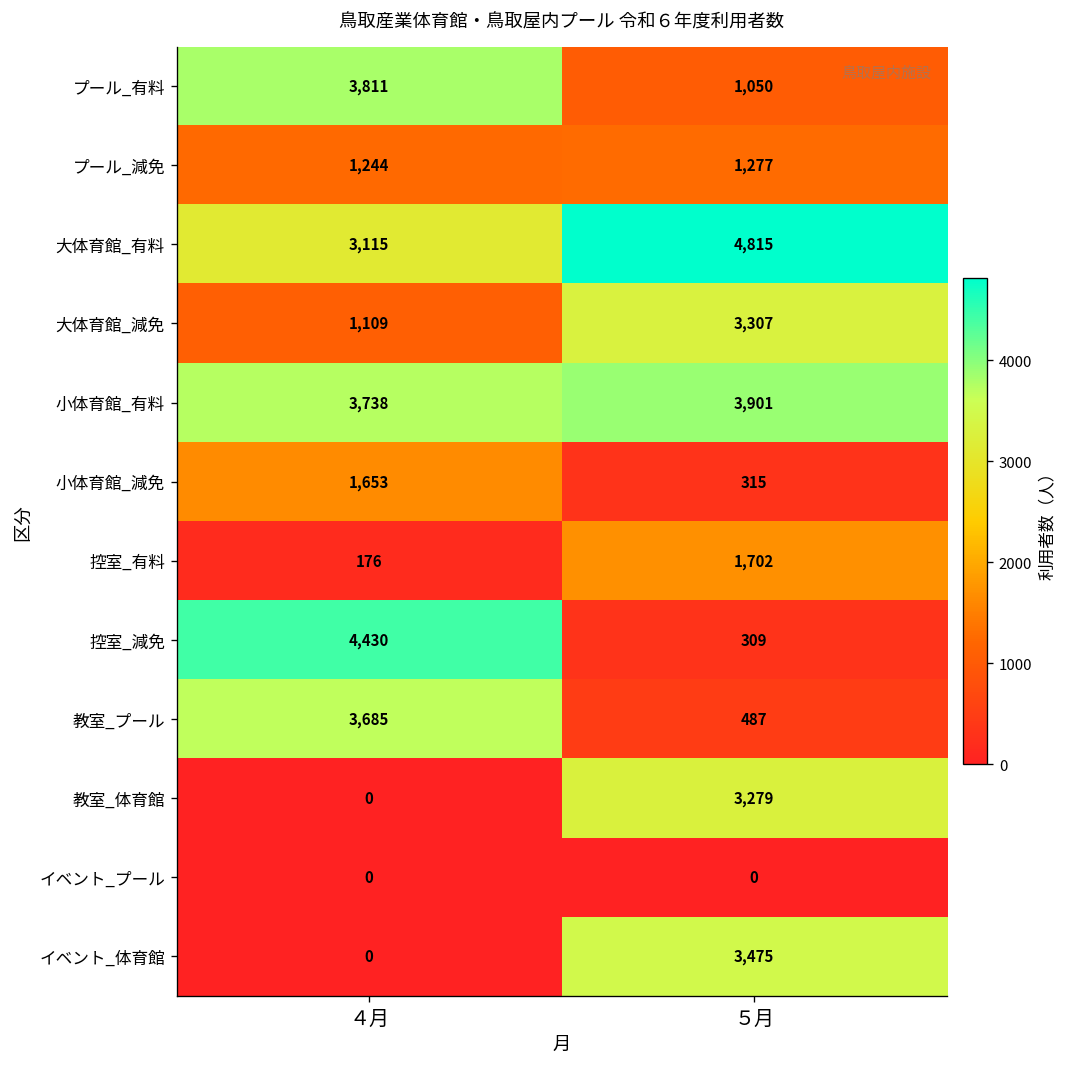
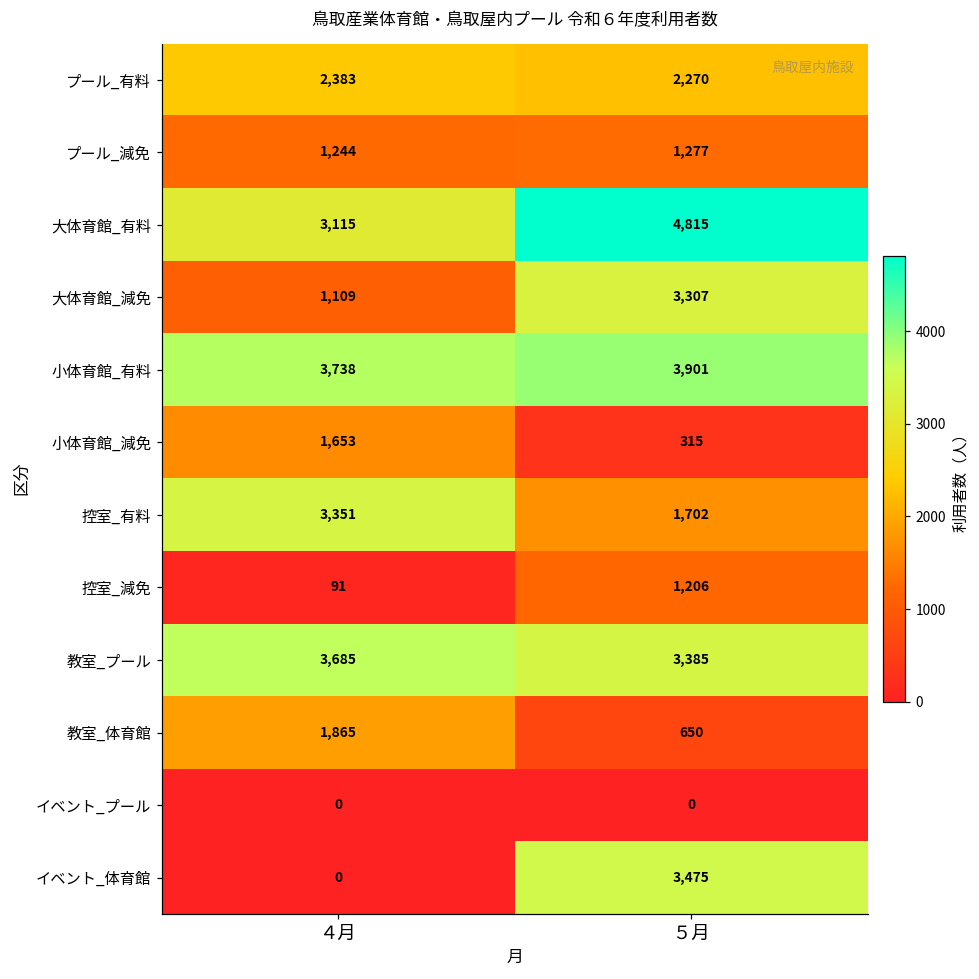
プール_有料, ４月: 3,811 -> 2,383
プール_有料, ５月: 1,050 -> 2,270
控室_有料, ４月: 176 -> 3,351
控室_減免, ４月: 4,430 -> 91
控室_減免, ５月: 309 -> 1,206
教室_プール, ５月: 487 -> 3,385
教室_体育館, ４月: 0 -> 1,865
教室_体育館, ５月: 3,279 -> 650
